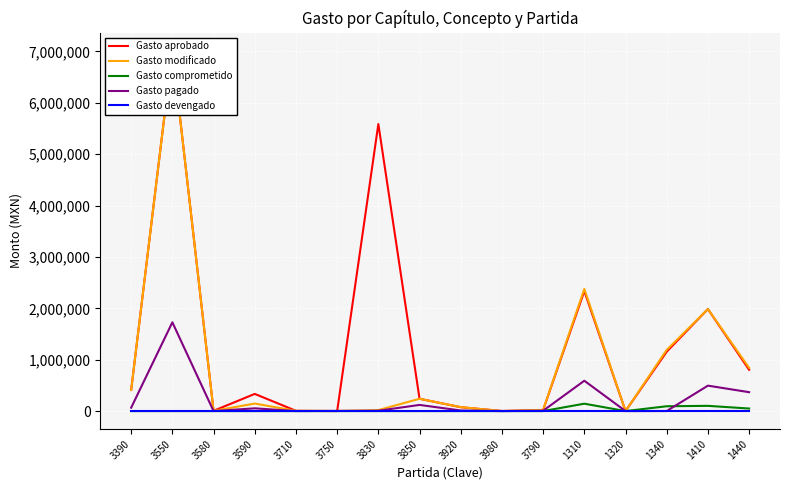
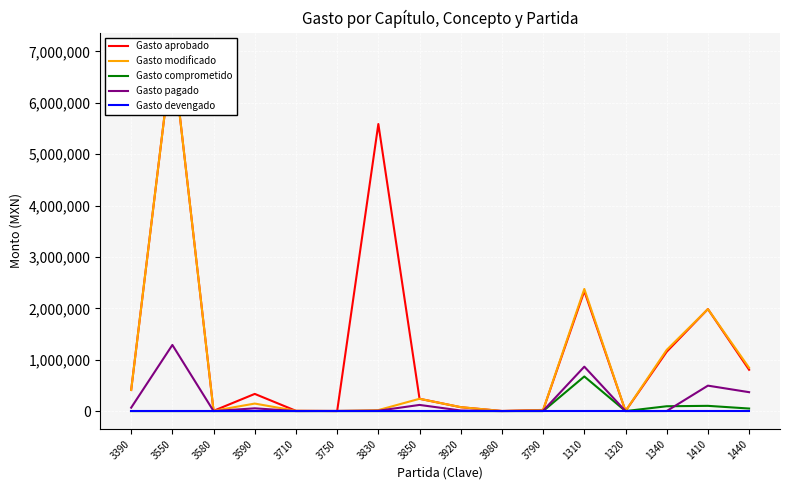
Gasto pagado, 3550: 1,700,000 -> 1,300,000
Gasto comprometido, 1310: 100,000 -> 700,000
Gasto pagado, 1310: 600,000 -> 900,000
